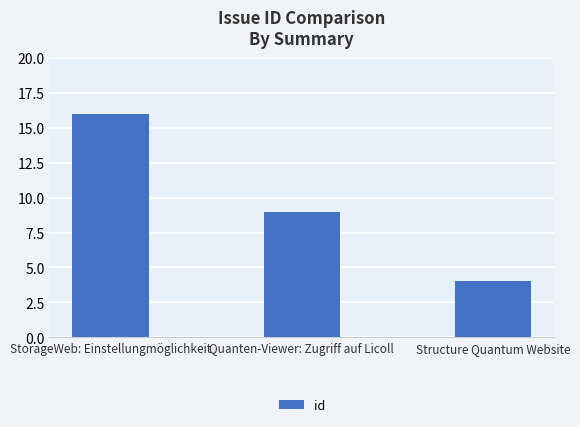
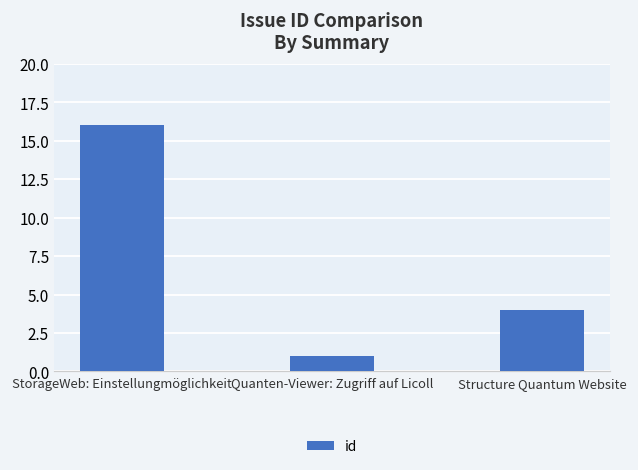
Quanten-Viewer: Zugriff auf Licoll: 9 -> 1
